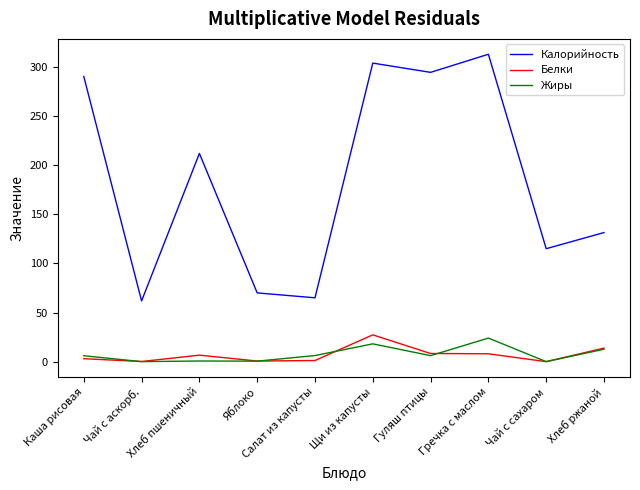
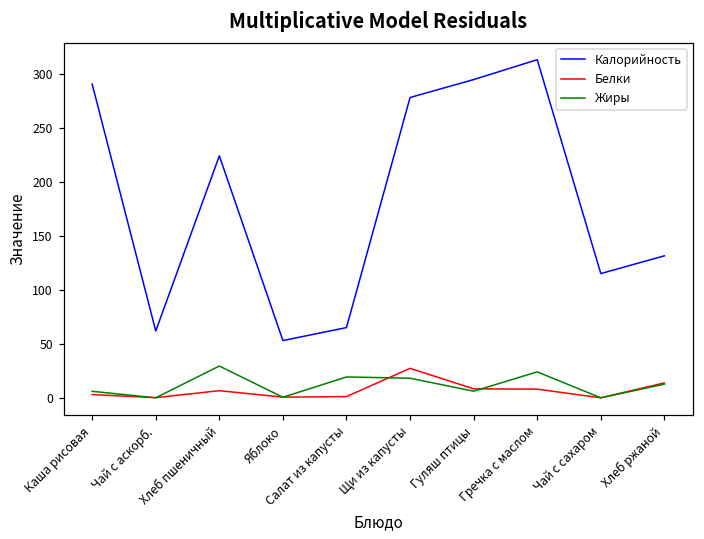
Калорийность, Хлеб пшеничный: 210 -> 220
Жиры, Хлеб пшеничный: 0 -> 30
Калорийность, Яблоко: 70 -> 50
Жиры, Салат из капусты: 10 -> 20
Калорийность, Щи из капусты: 300 -> 280
